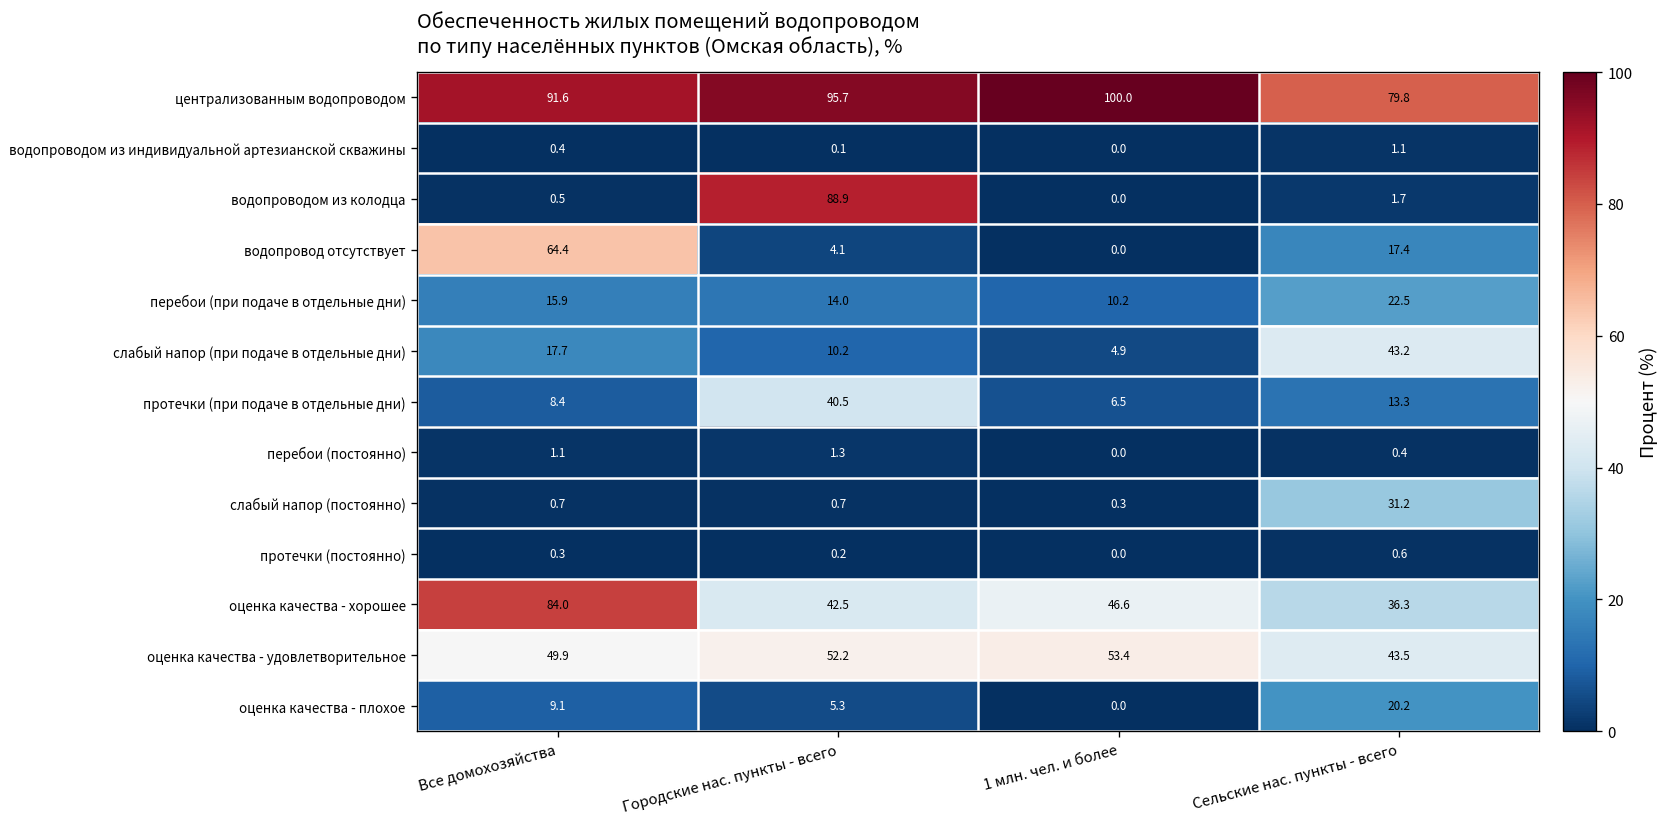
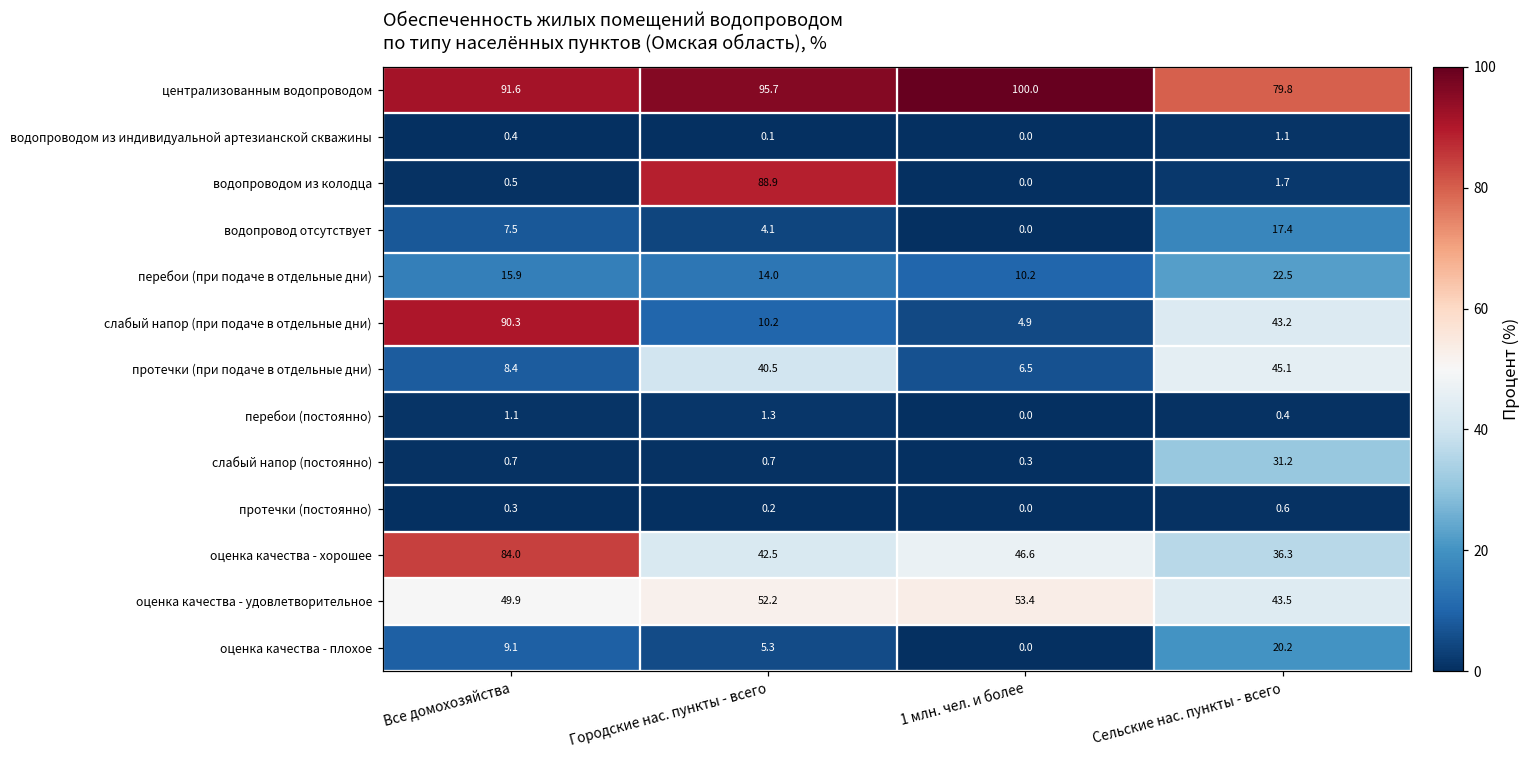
водопровод отсутствует, Все домохозяйства: 64.4 -> 7.5
слабый напор (при подаче в отдельные дни), Все домохозяйства: 17.7 -> 90.3
протечки (при подаче в отдельные дни), Сельские нас. пункты - всего: 13.3 -> 45.1
